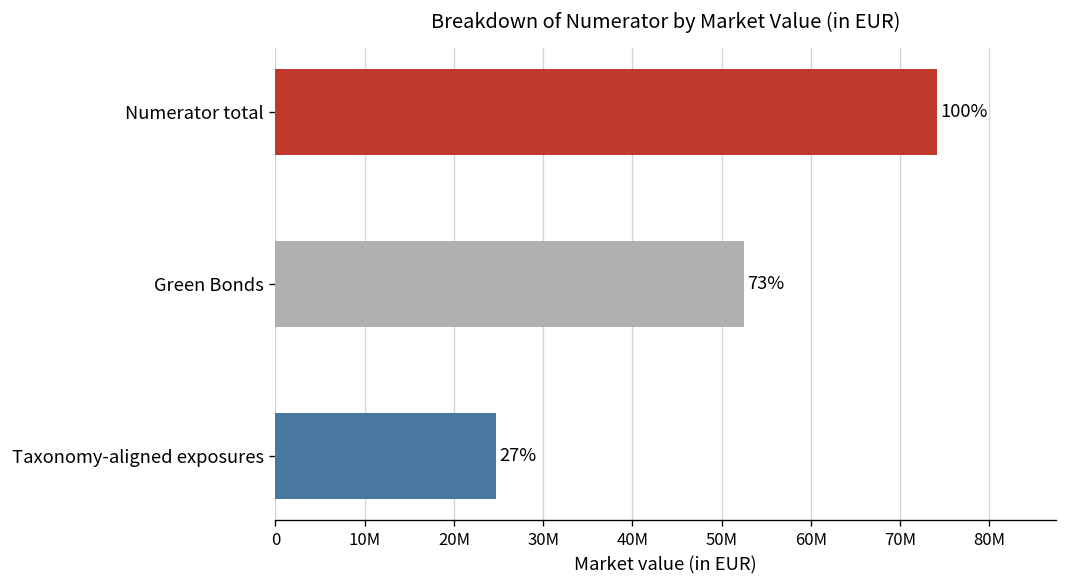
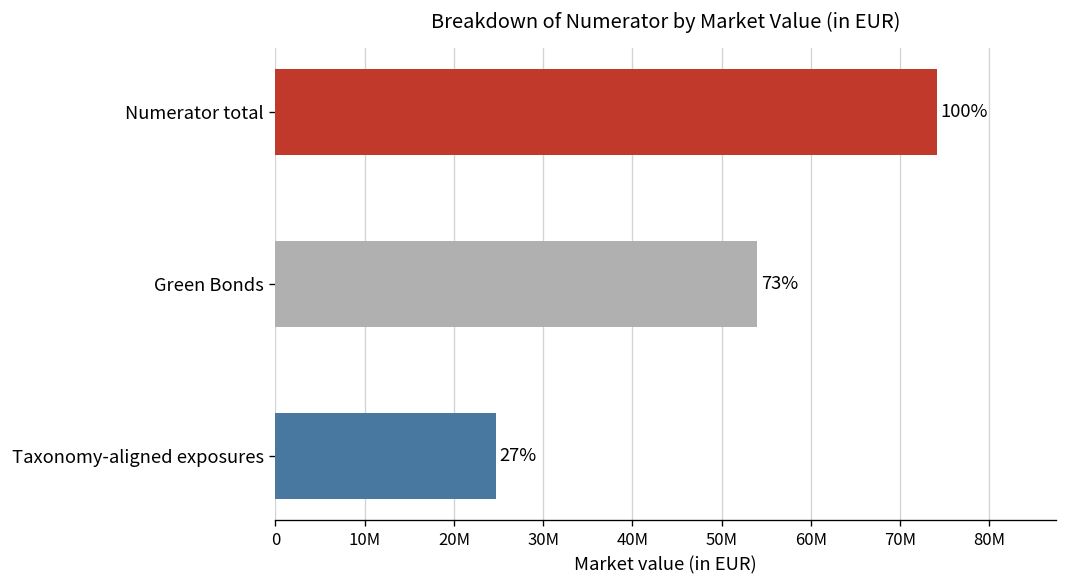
Green Bonds: 52000000 -> 54000000
